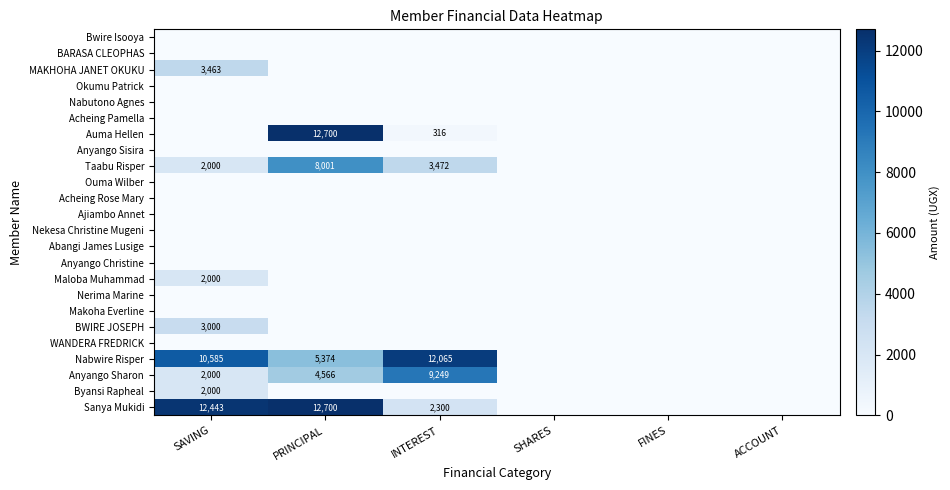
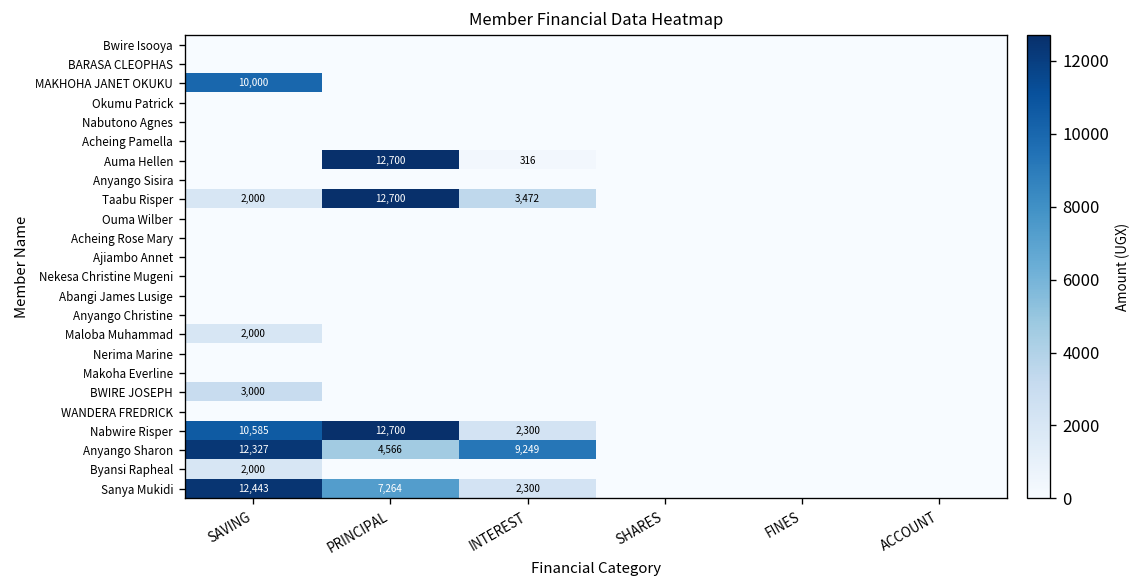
MAKHOHA JANET OKUKU, SAVING: 3,463 -> 10,000
Taabu Risper, PRINCIPAL: 8,001 -> 12,700
Nabwire Risper, PRINCIPAL: 5,374 -> 12,700
Nabwire Risper, INTEREST: 12,065 -> 2,300
Anyango Sharon, SAVING: 2,000 -> 12,327
Sanya Mukidi, PRINCIPAL: 12,700 -> 7,264
